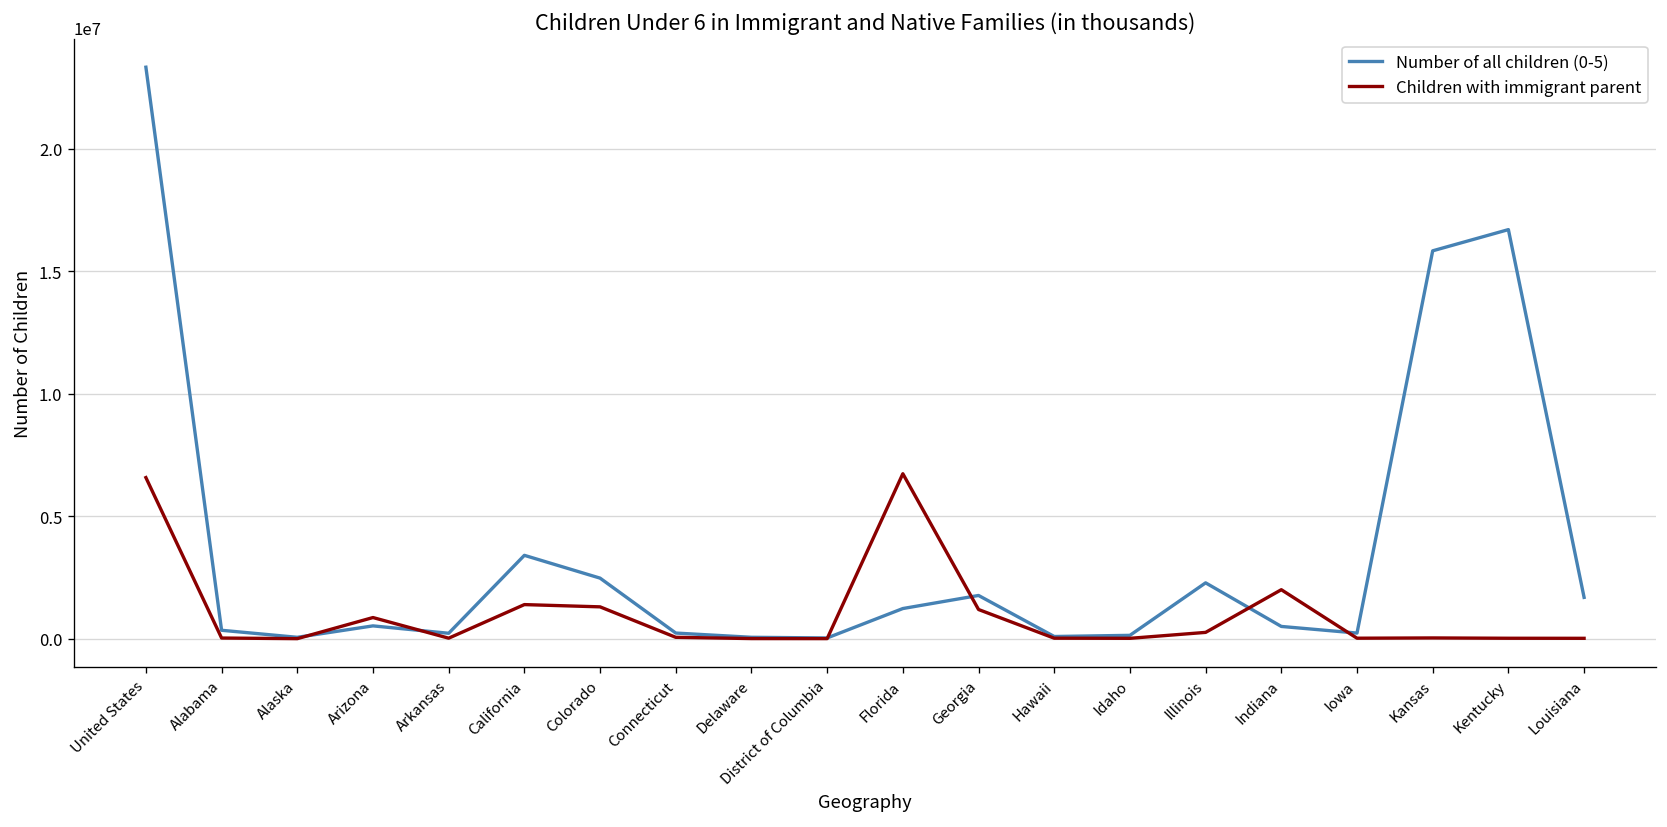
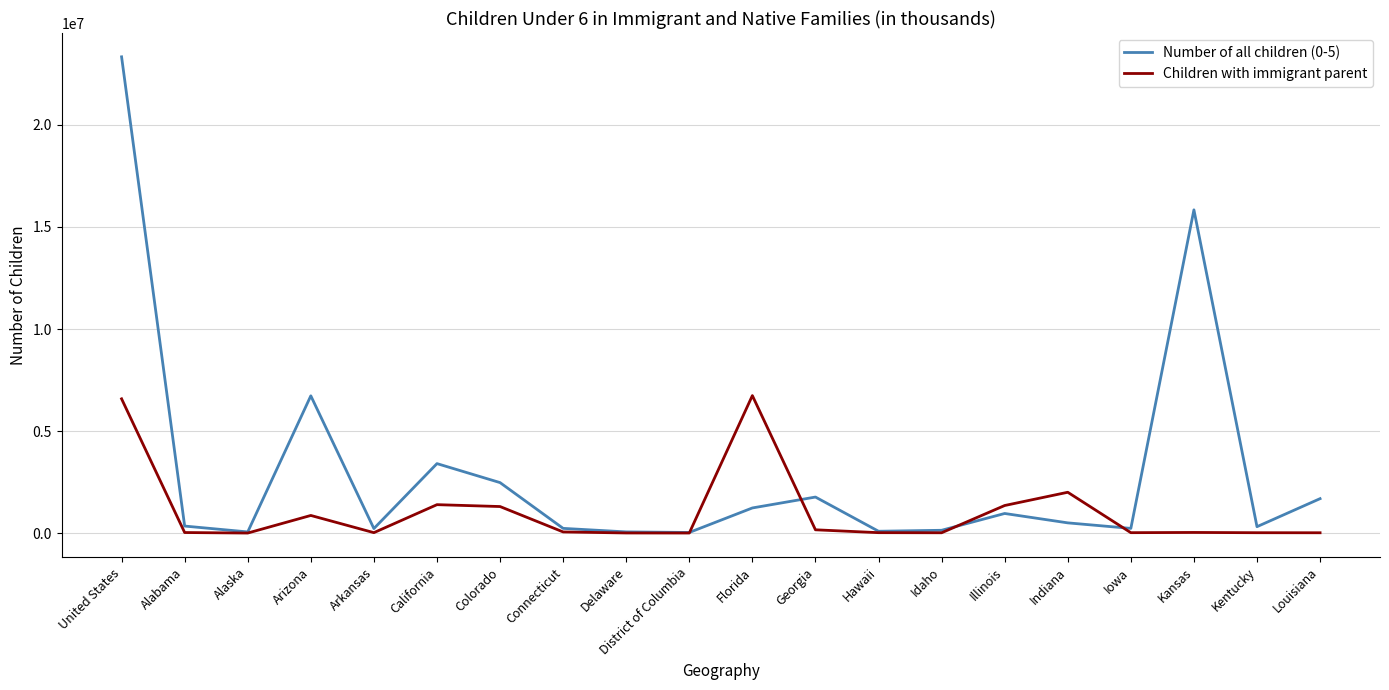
Number of all children (0-5), Arizona: 500000 -> 6700000
Children with immigrant parent, Georgia: 1200000 -> 200000
Number of all children (0-5), Illinois: 2300000 -> 1000000
Children with immigrant parent, Illinois: 300000 -> 1400000
Number of all children (0-5), Kentucky: 16700000 -> 300000
